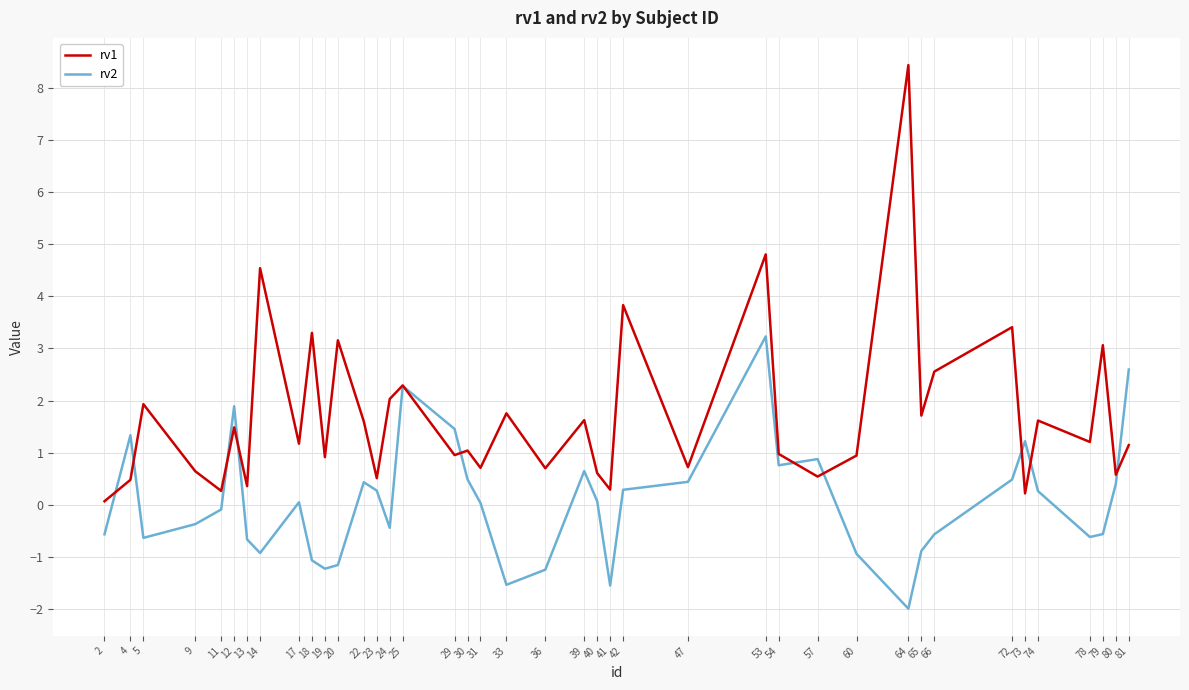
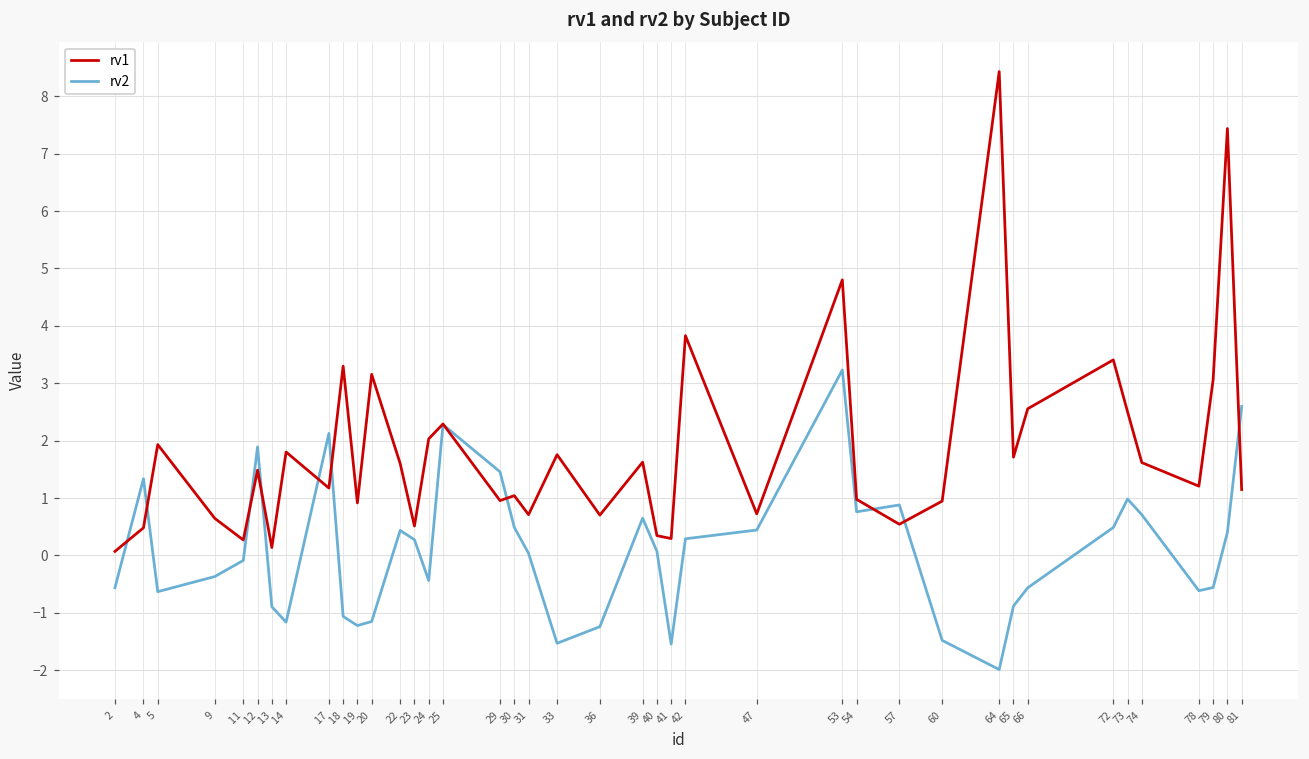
rv1, 13: 0.4 -> 0.1
rv2, 13: -0.7 -> -0.9
rv1, 14: 4.5 -> 1.8
rv2, 14: -0.9 -> -1.2
rv2, 17: 0.1 -> 2.1
rv1, 40: 0.6 -> 0.3
rv2, 60: -0.9 -> -1.5
rv1, 73: 0.2 -> 2.5
rv2, 73: 1.2 -> 1.0
rv2, 74: 0.3 -> 0.7
rv1, 80: 0.6 -> 7.4
